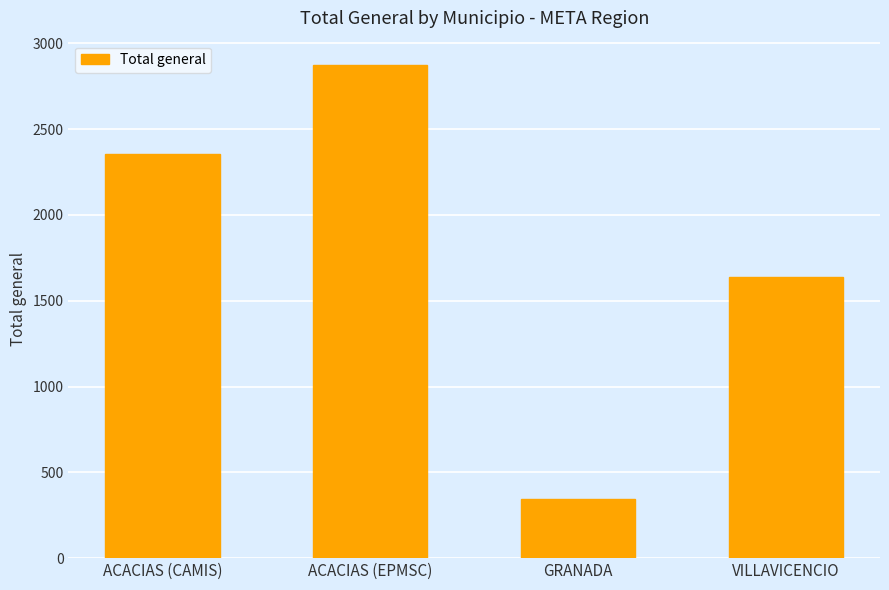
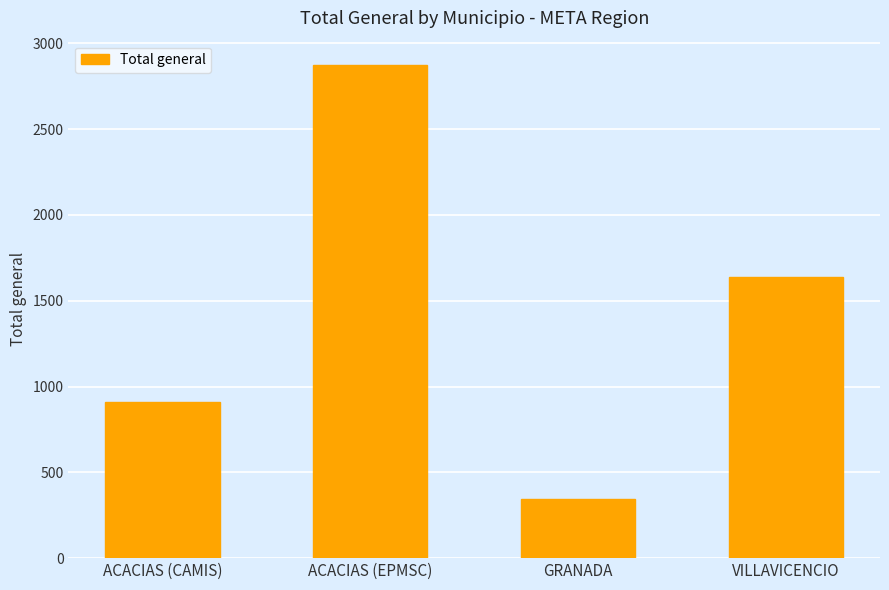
ACACIAS (CAMIS): 2350 -> 910
